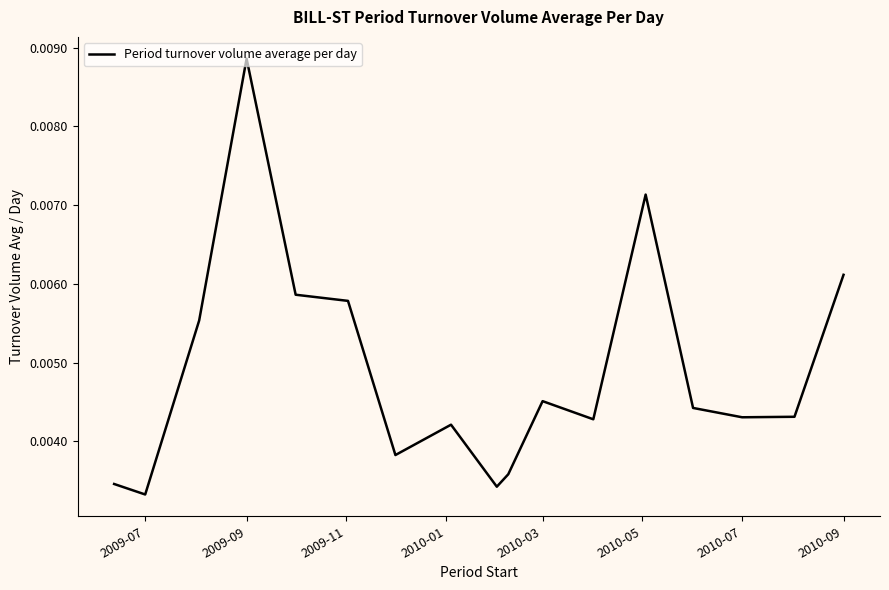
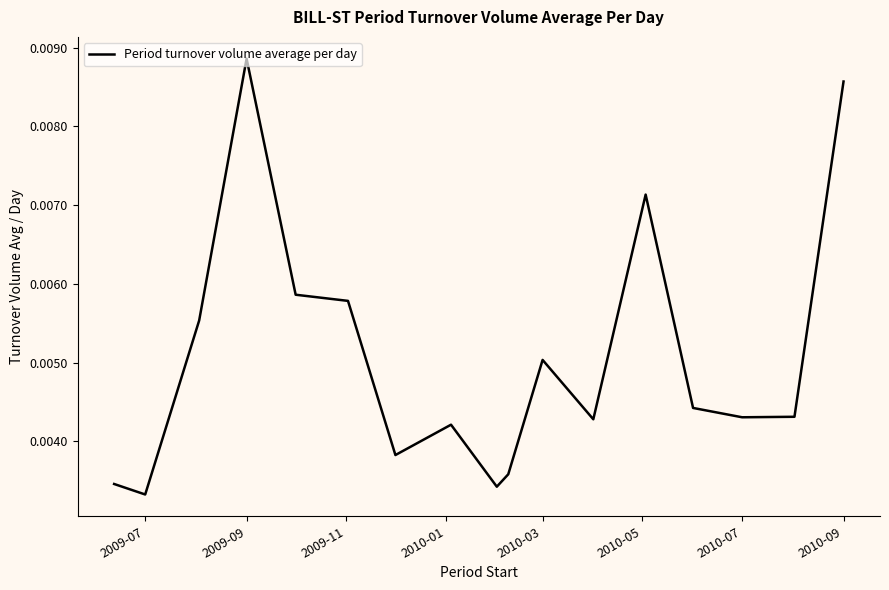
2010-03: 0.0045 -> 0.0050
2010-09: 0.0061 -> 0.0086
